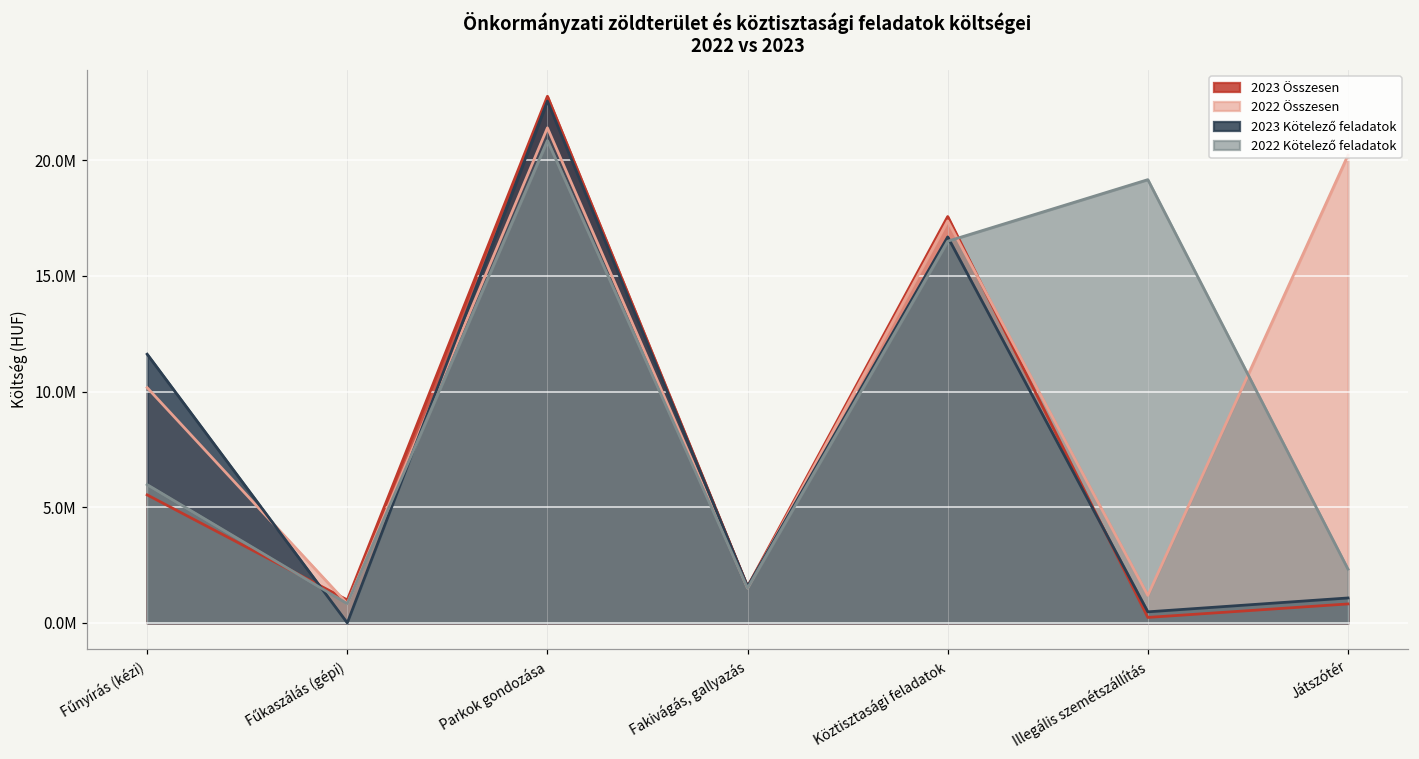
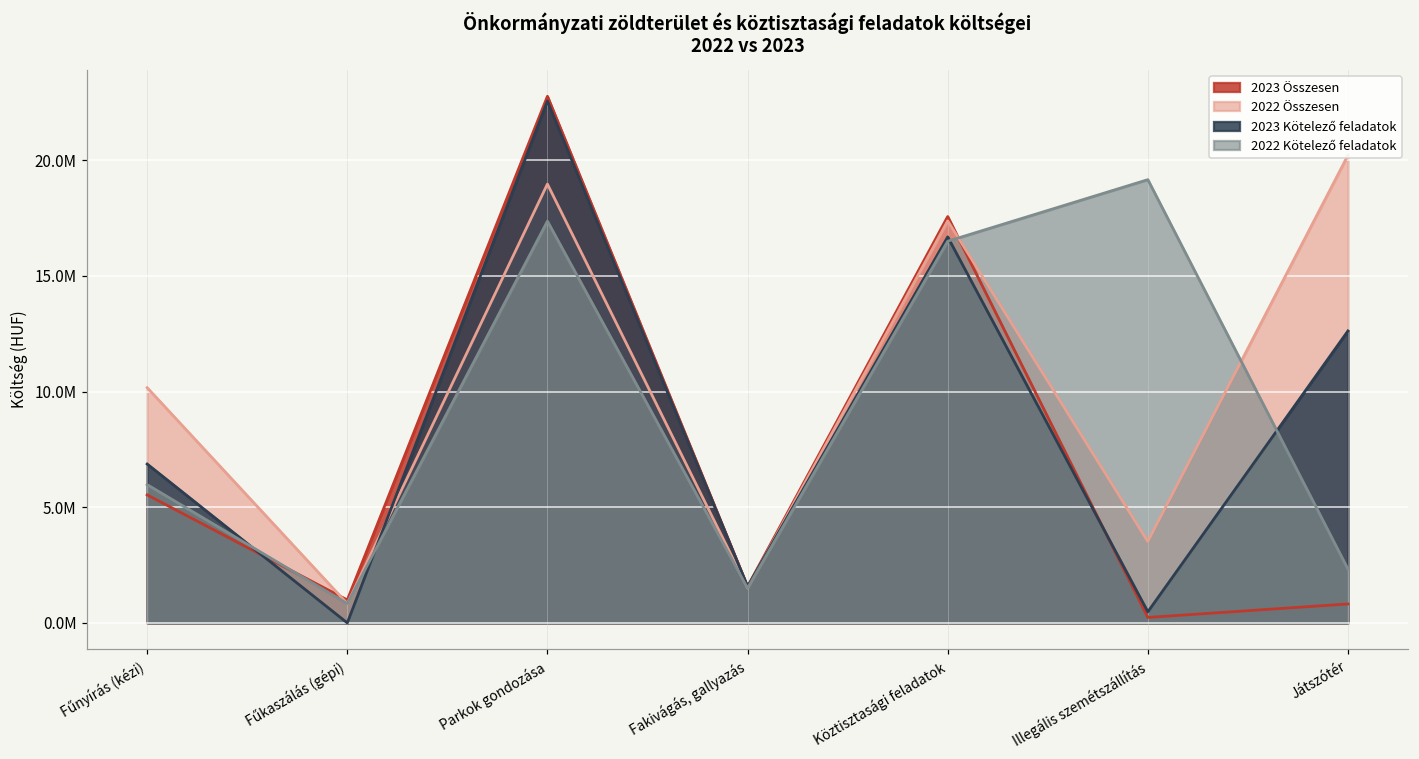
2023 Kötelező feladatok, Fűnyírás (kézi): 11600000 -> 6900000
2022 Összesen, Parkok gondozása: 21400000 -> 19000000
2022 Kötelező feladatok, Parkok gondozása: 20900000 -> 17400000
2022 Összesen, Illegális szemétszállítás: 1200000 -> 3500000
2023 Kötelező feladatok, Játszótér: 1100000 -> 12600000
